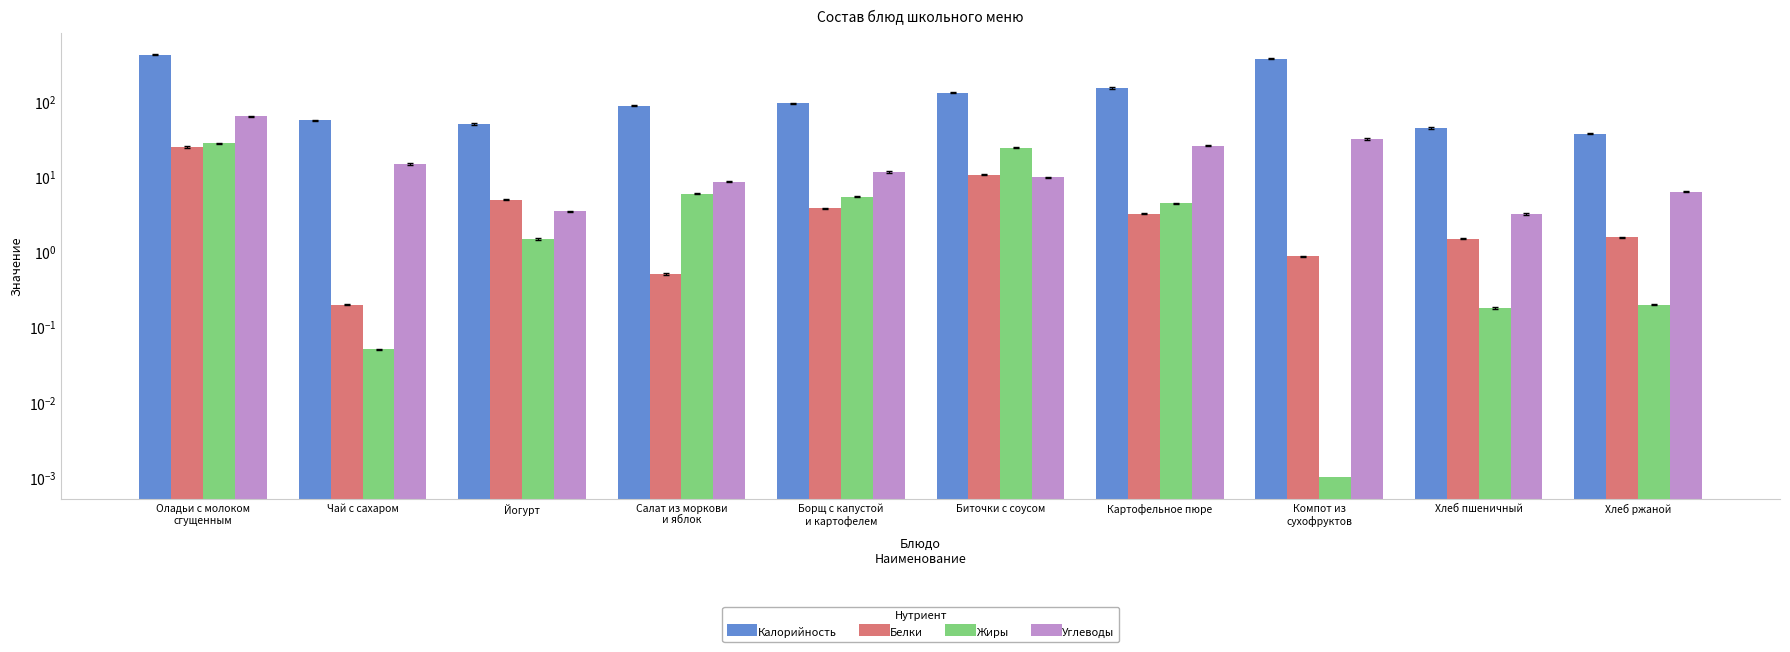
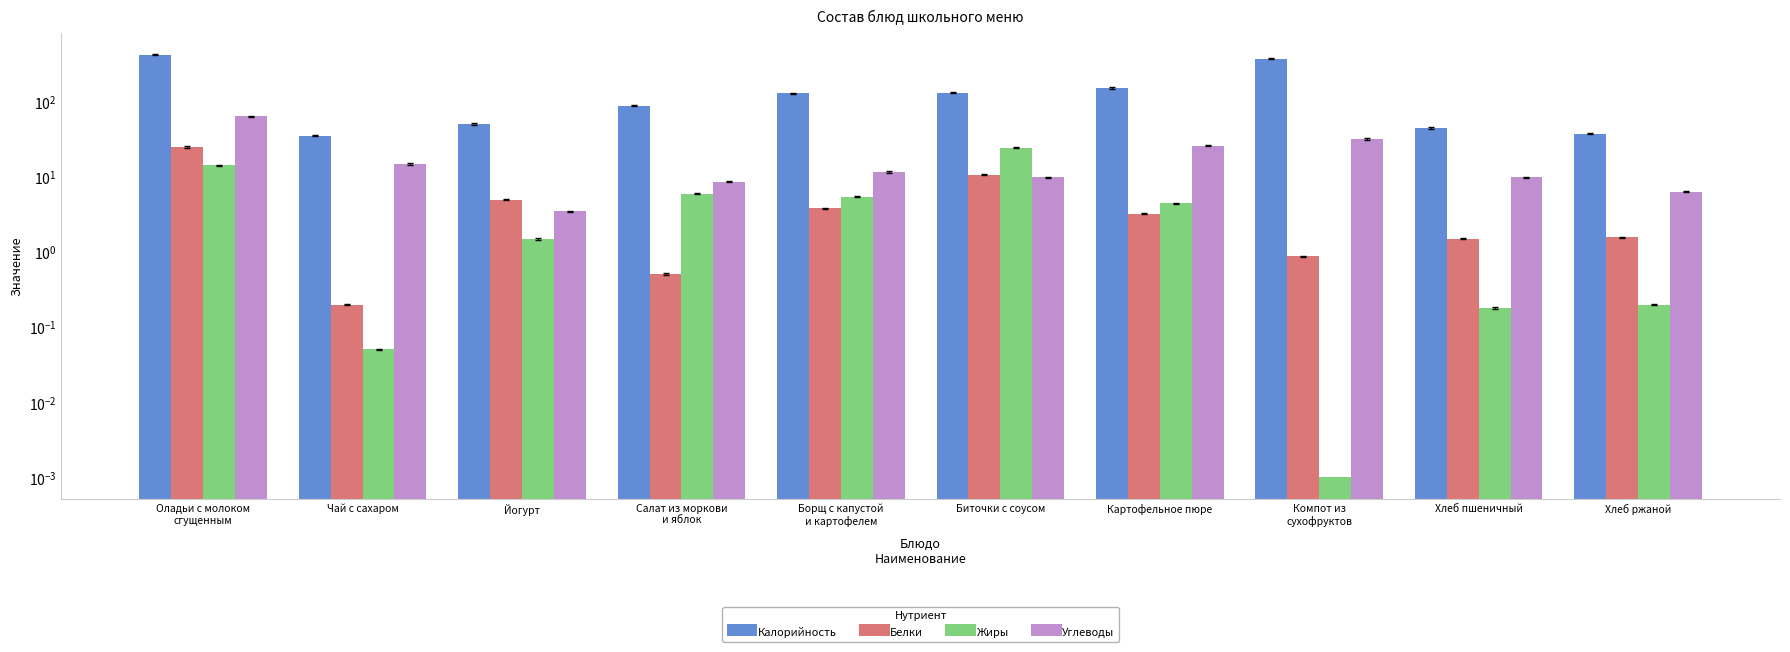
Жиры, Оладьи с молоком сгущенным: 28 -> 14
Калорийность, Чай с сахаром: 60 -> 40
Калорийность, Борщ с капустой и картофелем: 100 -> 130
Углеводы, Хлеб пшеничный: 3.2 -> 10
